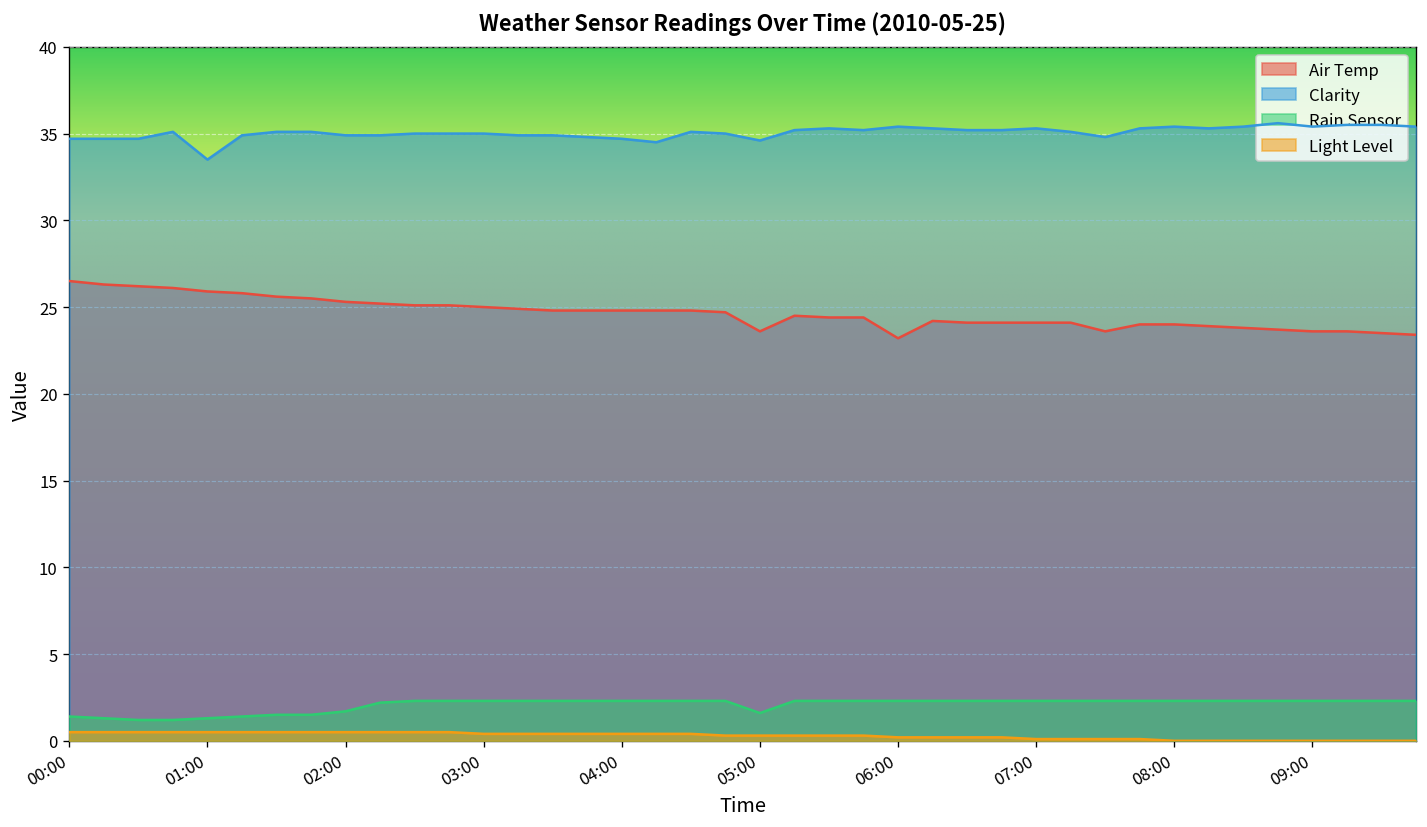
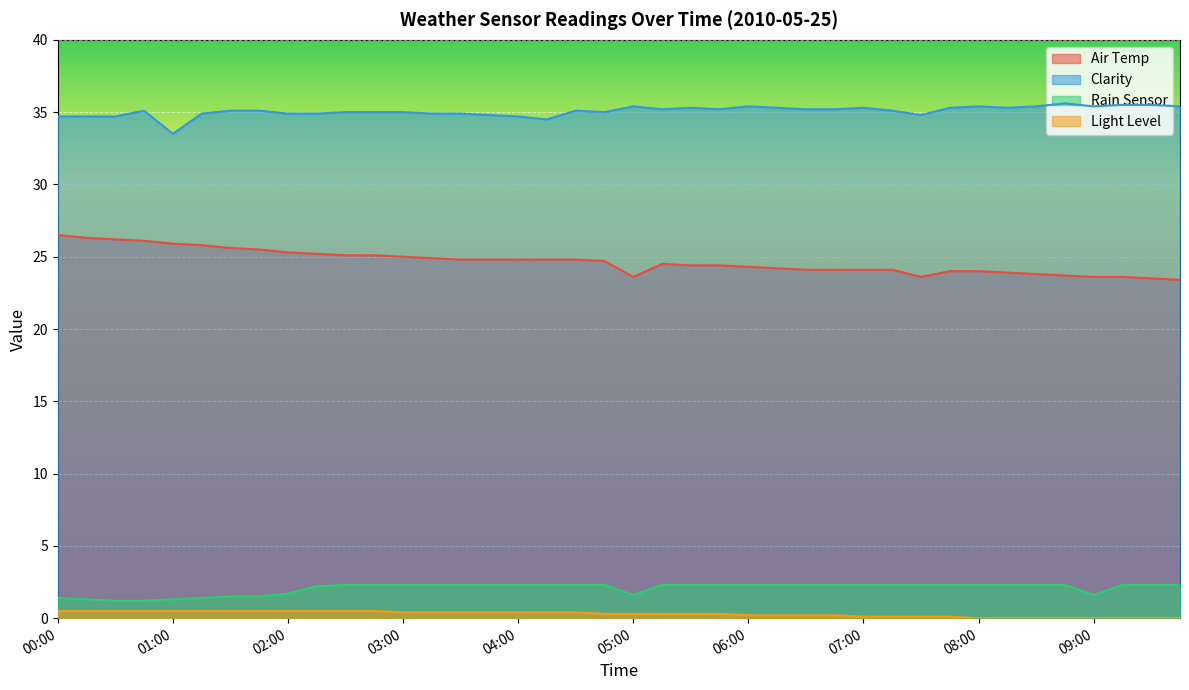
Clarity, 05:00: 34.6 -> 35.4
Air Temp, 06:00: 23.2 -> 24.3
Rain Sensor, 09:00: 2.3 -> 1.6
